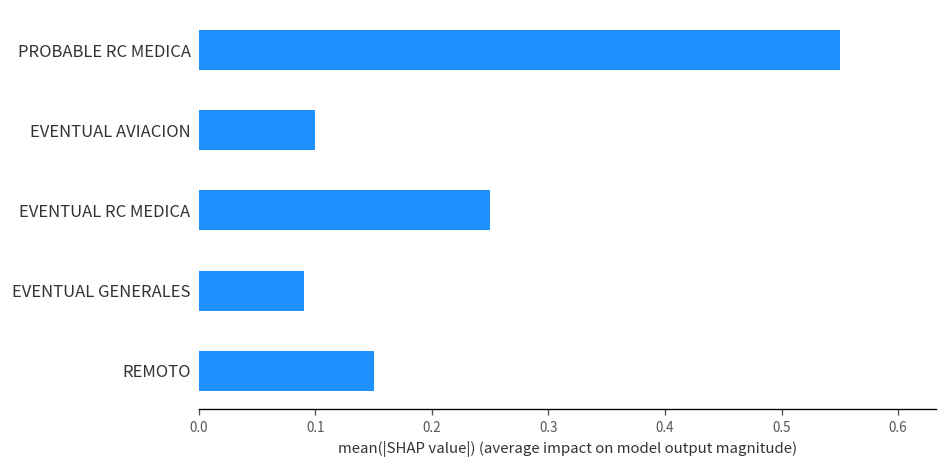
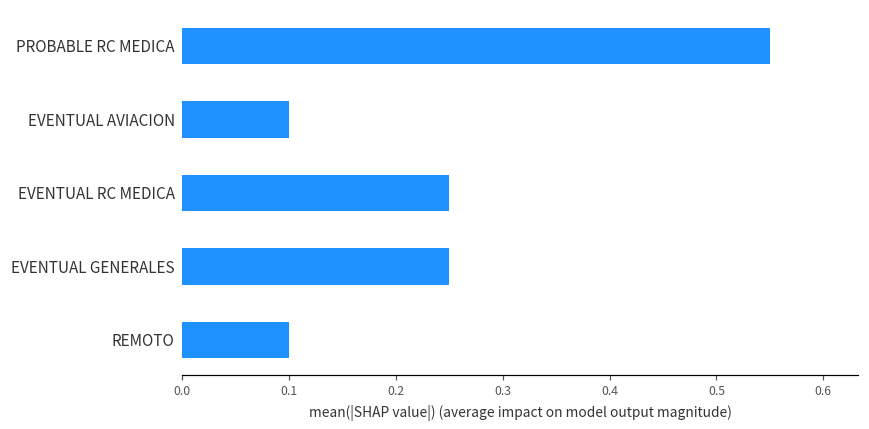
EVENTUAL GENERALES: 0.09 -> 0.25
REMOTO: 0.15 -> 0.10
